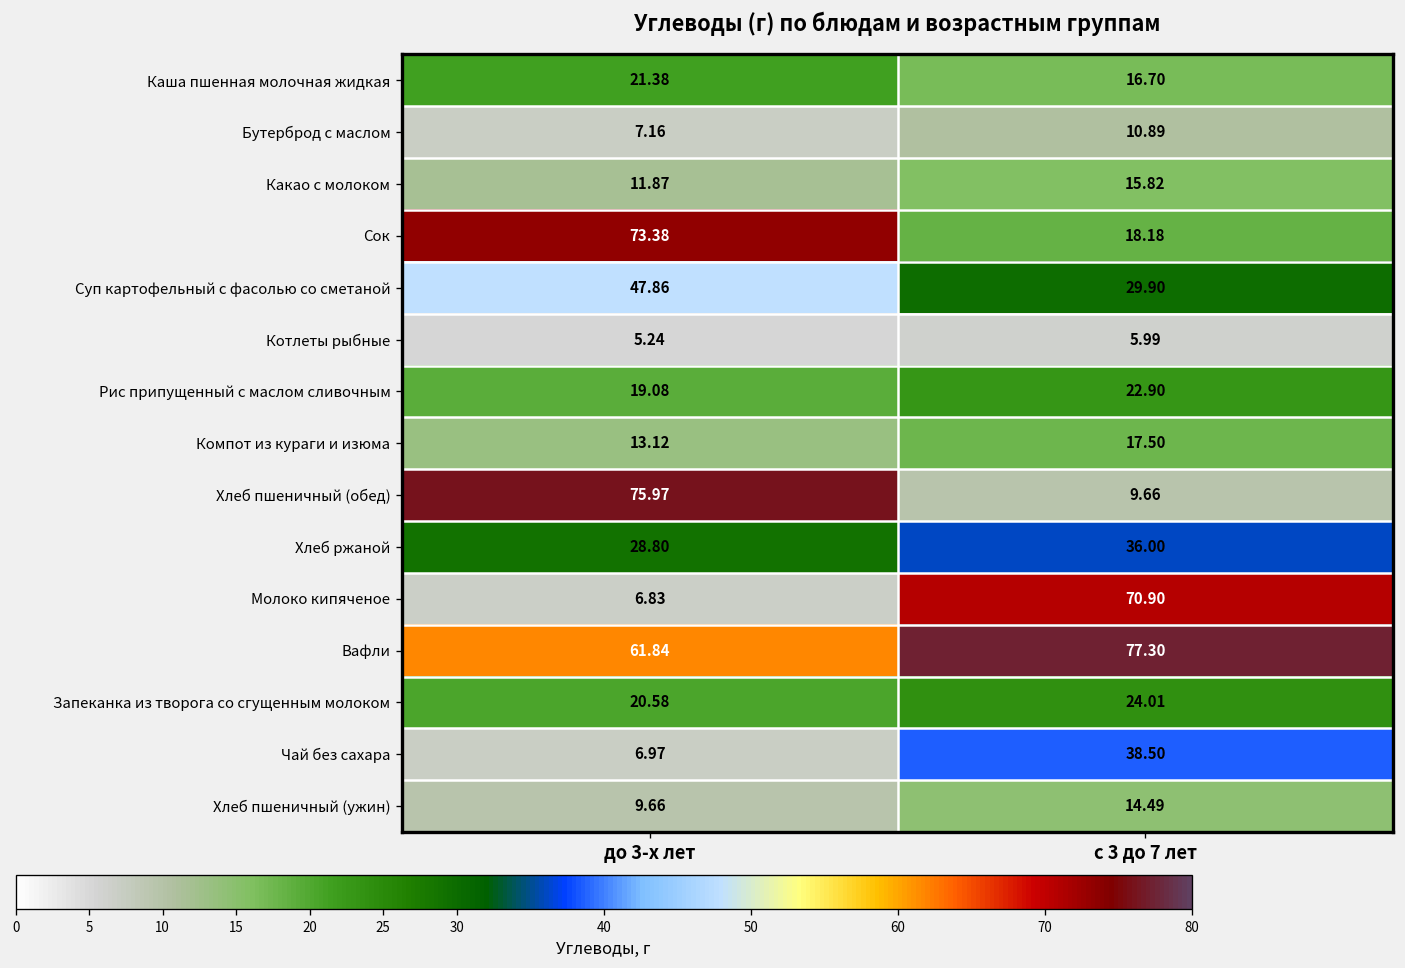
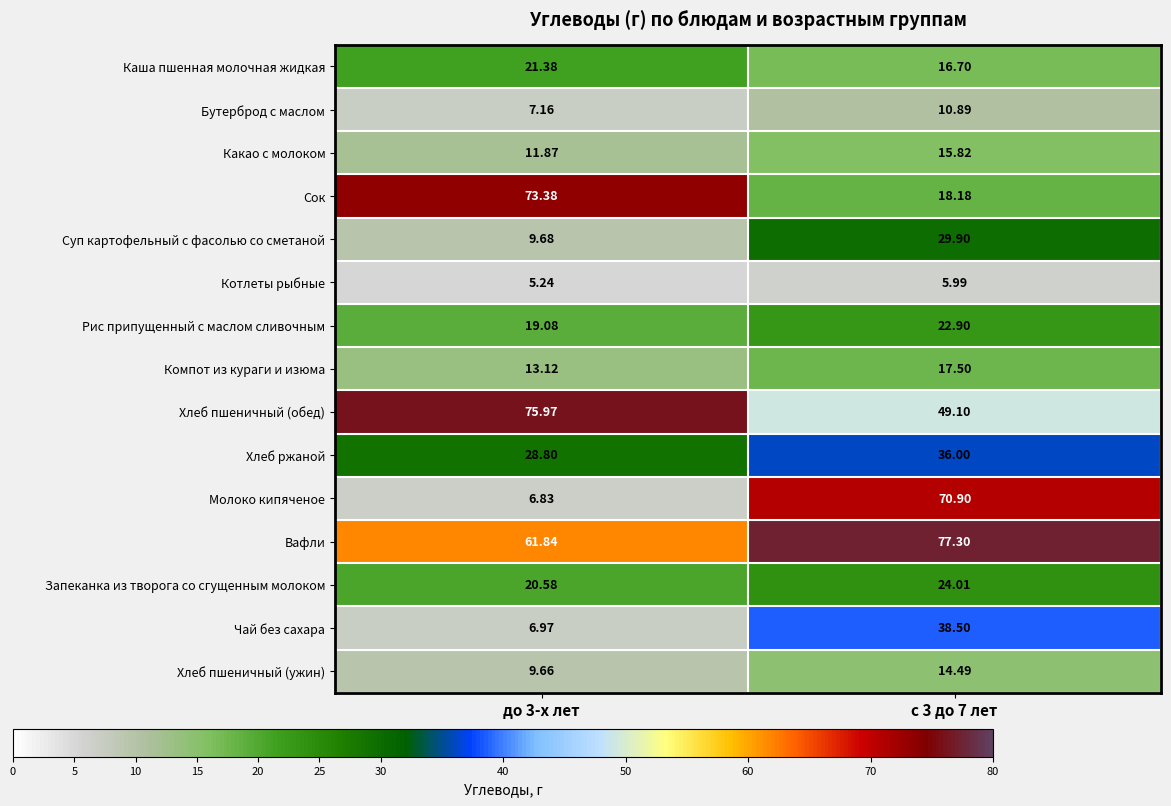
Суп картофельный с фасолью со сметаной, до 3-х лет: 47.86 -> 9.68
Хлеб пшеничный (обед), с 3 до 7 лет: 9.66 -> 49.10
